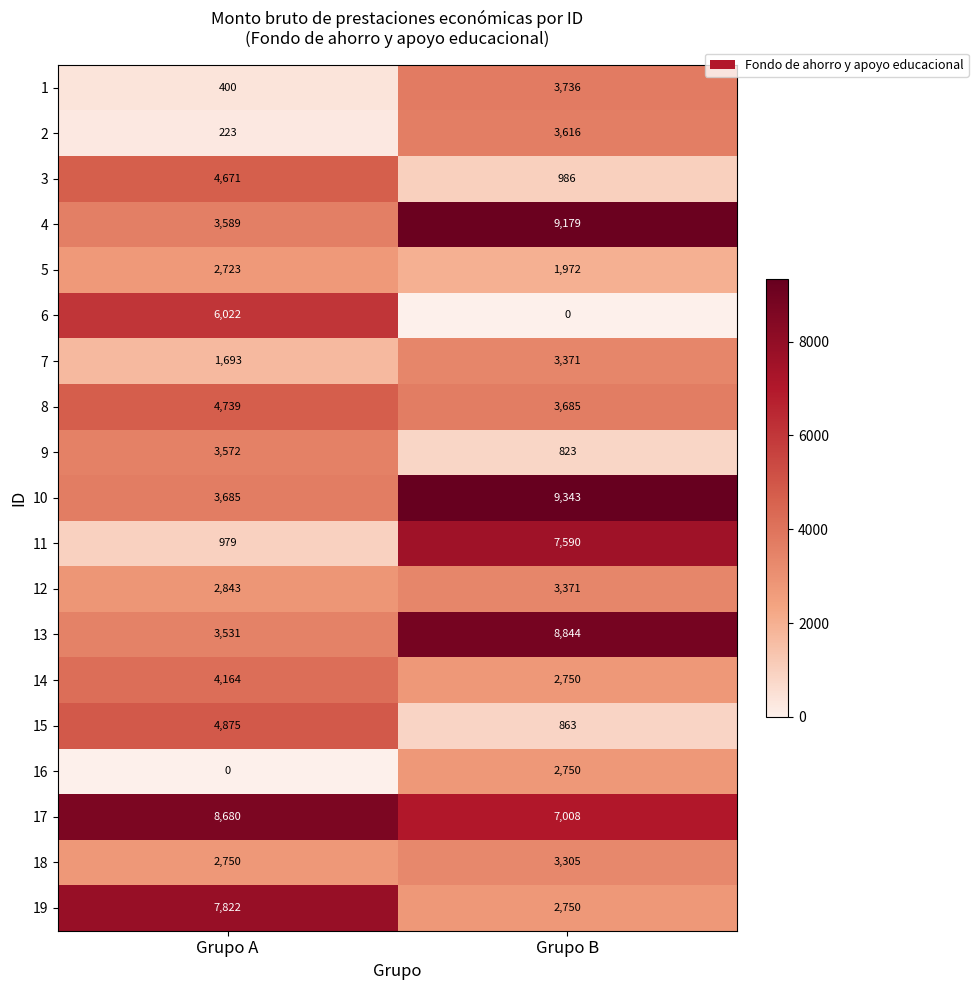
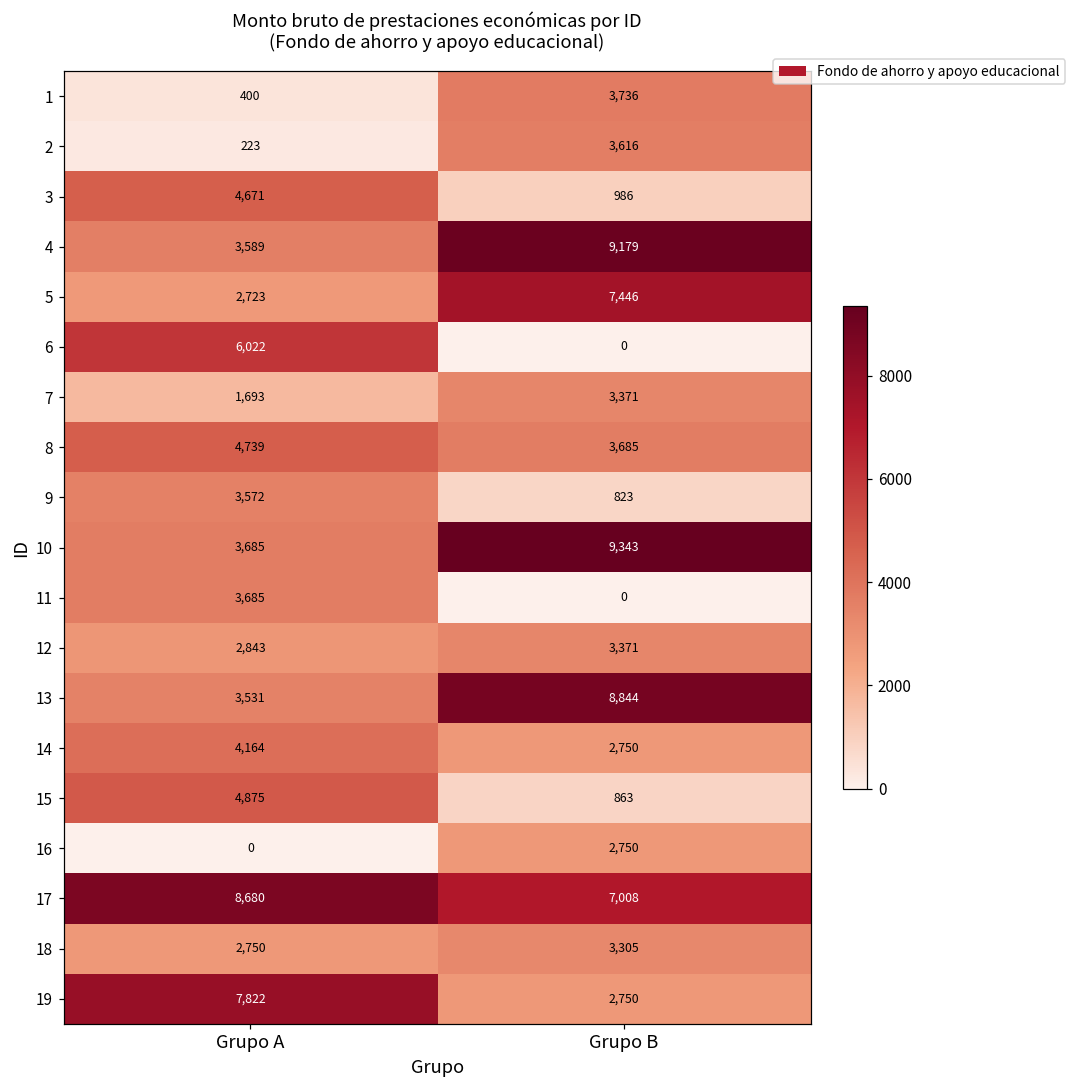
5, Grupo B: 1,972 -> 7,446
11, Grupo A: 979 -> 3,685
11, Grupo B: 7,590 -> 0
